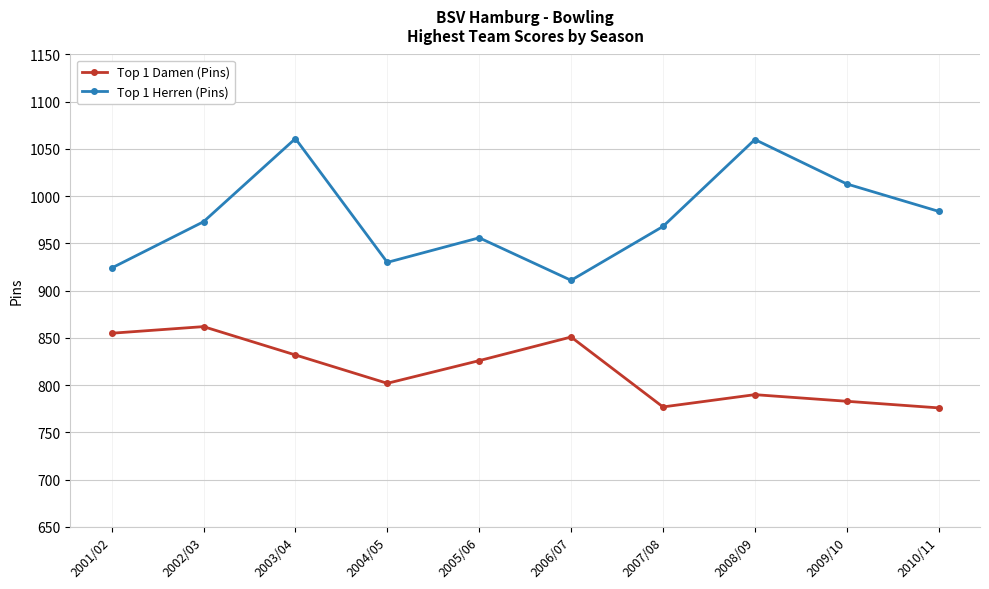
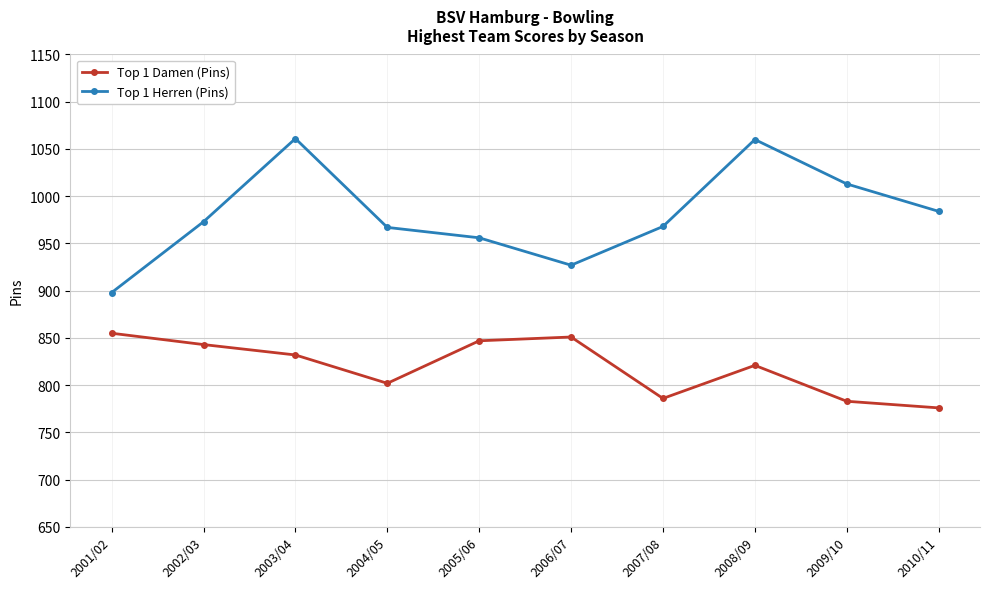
Top 1 Herren (Pins), 2001/02: 920 -> 900
Top 1 Damen (Pins), 2002/03: 860 -> 840
Top 1 Herren (Pins), 2004/05: 930 -> 970
Top 1 Damen (Pins), 2005/06: 830 -> 850
Top 1 Herren (Pins), 2006/07: 910 -> 930
Top 1 Damen (Pins), 2007/08: 780 -> 790
Top 1 Damen (Pins), 2008/09: 790 -> 820
